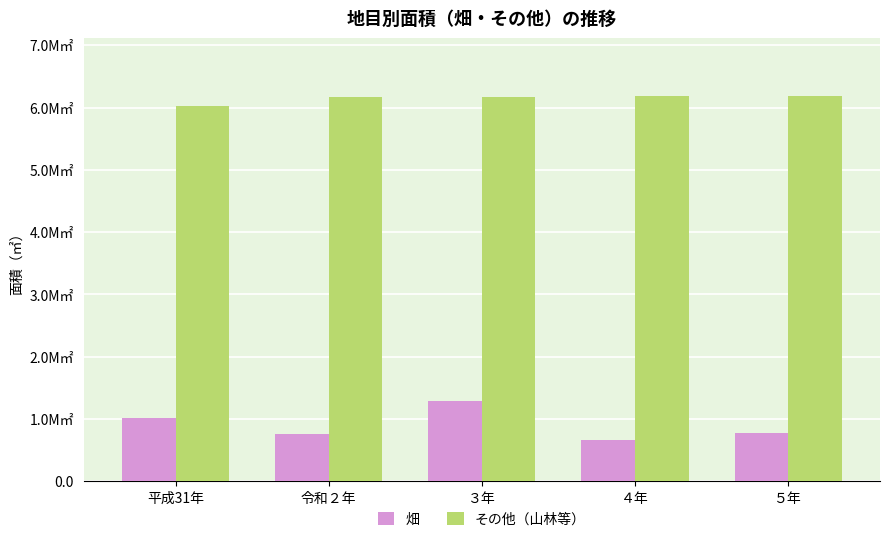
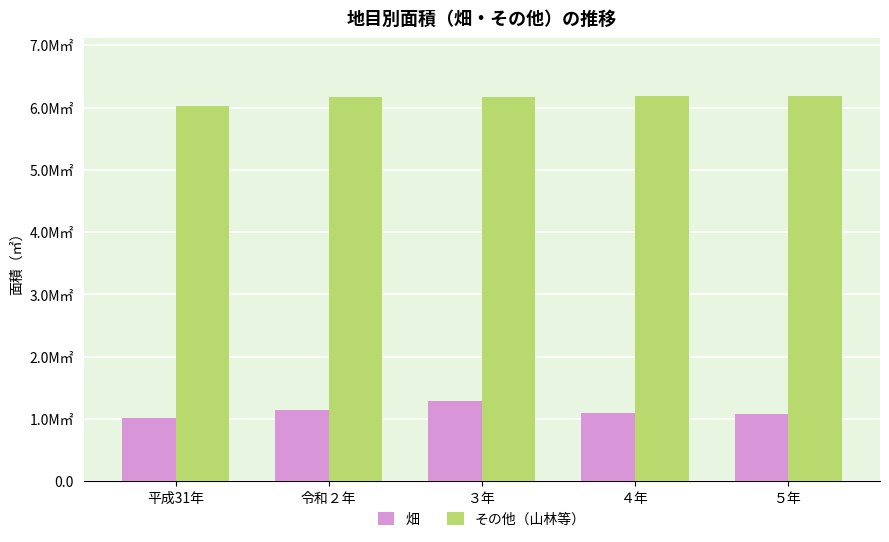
畑, 令和２年: 0.8M㎡ -> 1.2M㎡
畑, ４年: 0.7M㎡ -> 1.1M㎡
畑, ５年: 0.8M㎡ -> 1.1M㎡
